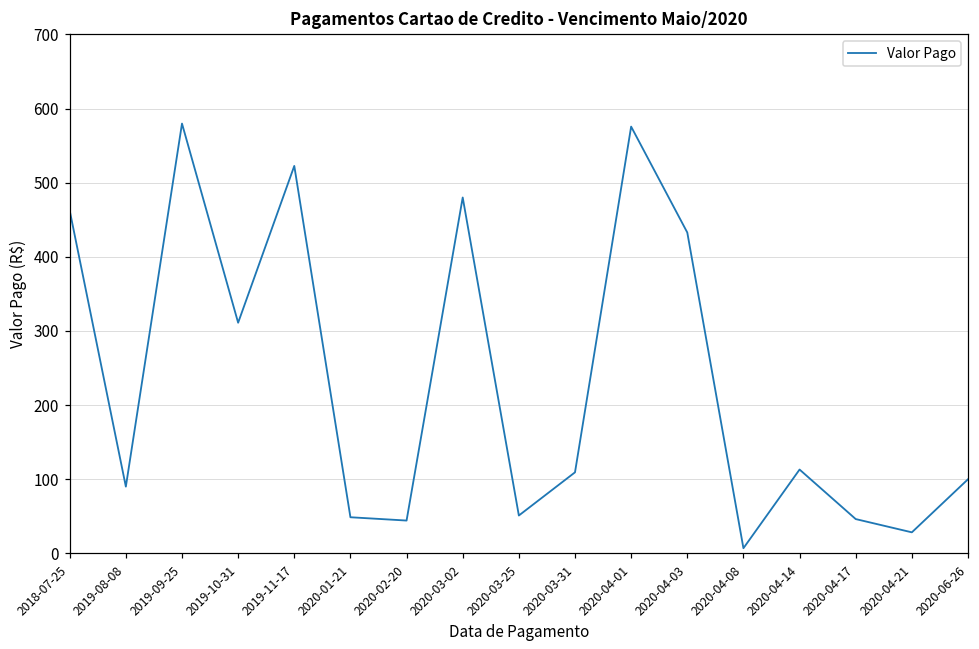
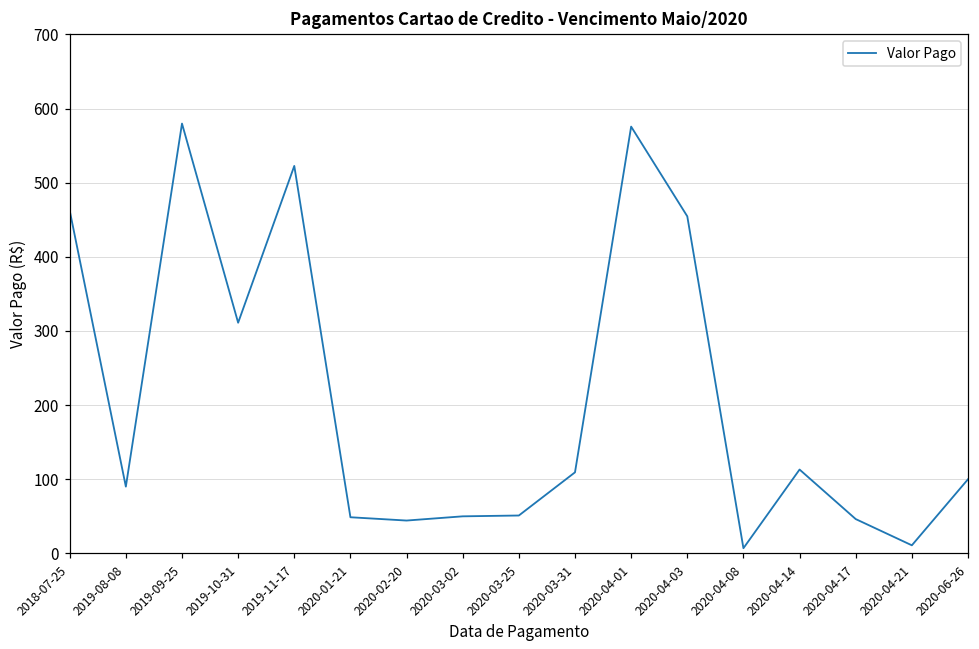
2020-03-02: 480 -> 50
2020-04-03: 430 -> 450
2020-04-21: 30 -> 10
